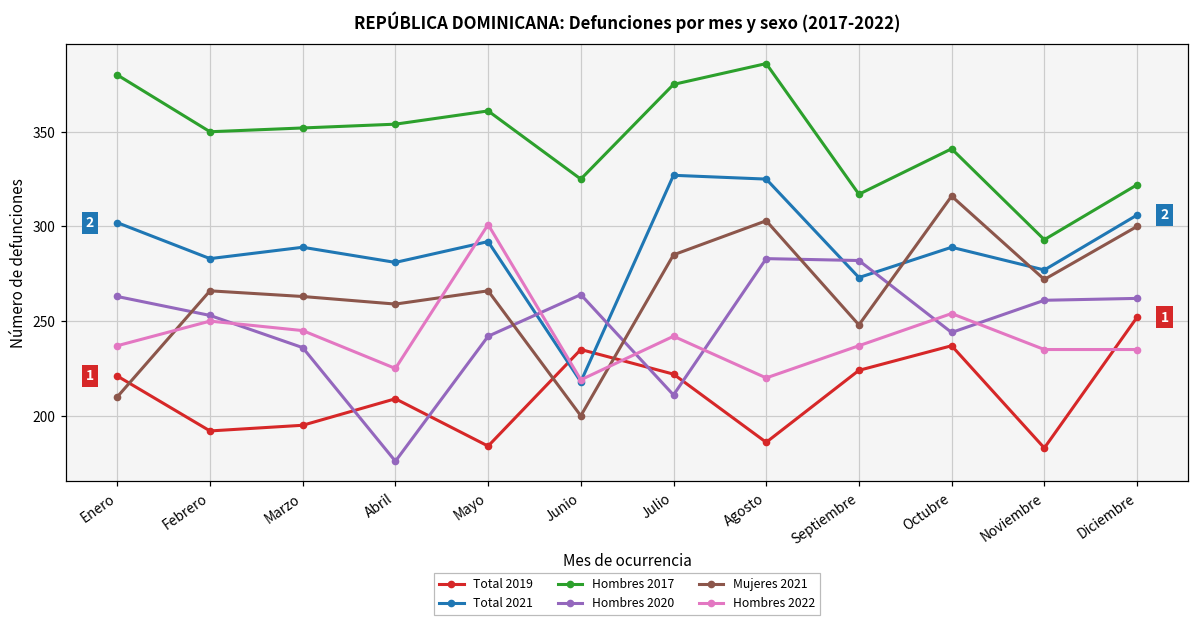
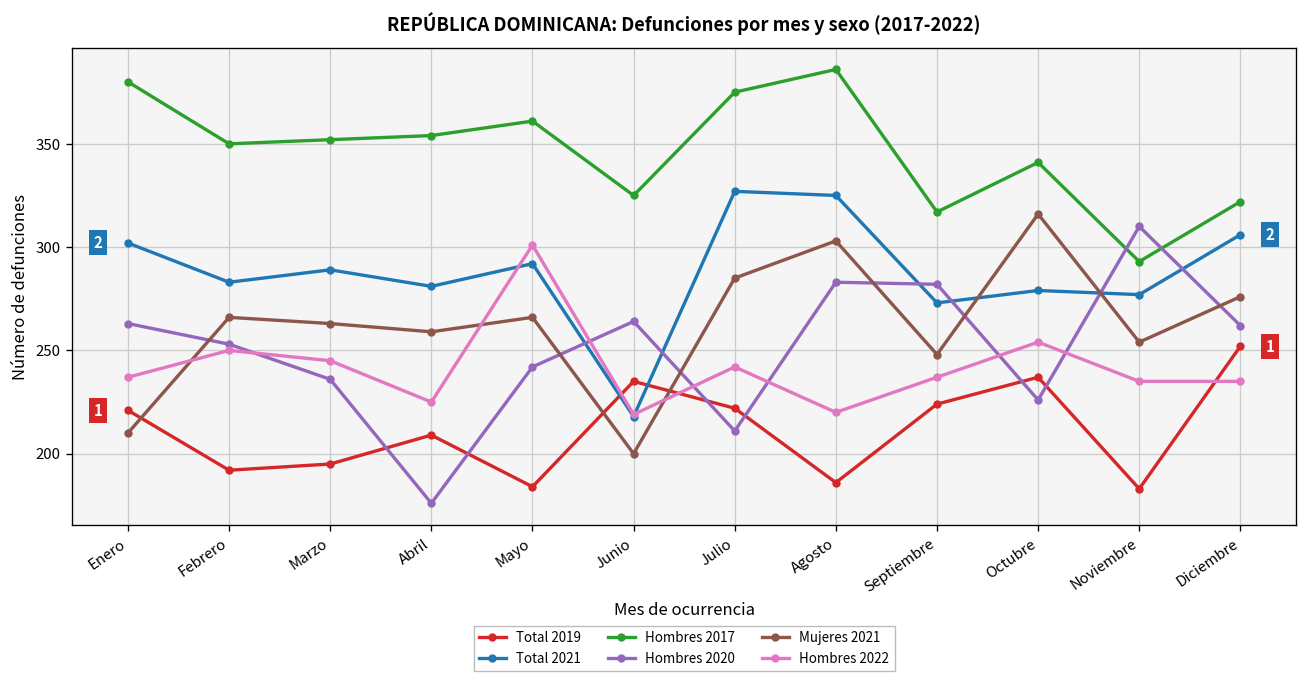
Total 2021, Octubre: 289 -> 279
Hombres 2020, Octubre: 244 -> 226
Hombres 2020, Noviembre: 261 -> 310
Mujeres 2021, Noviembre: 272 -> 254
Mujeres 2021, Diciembre: 300 -> 276
